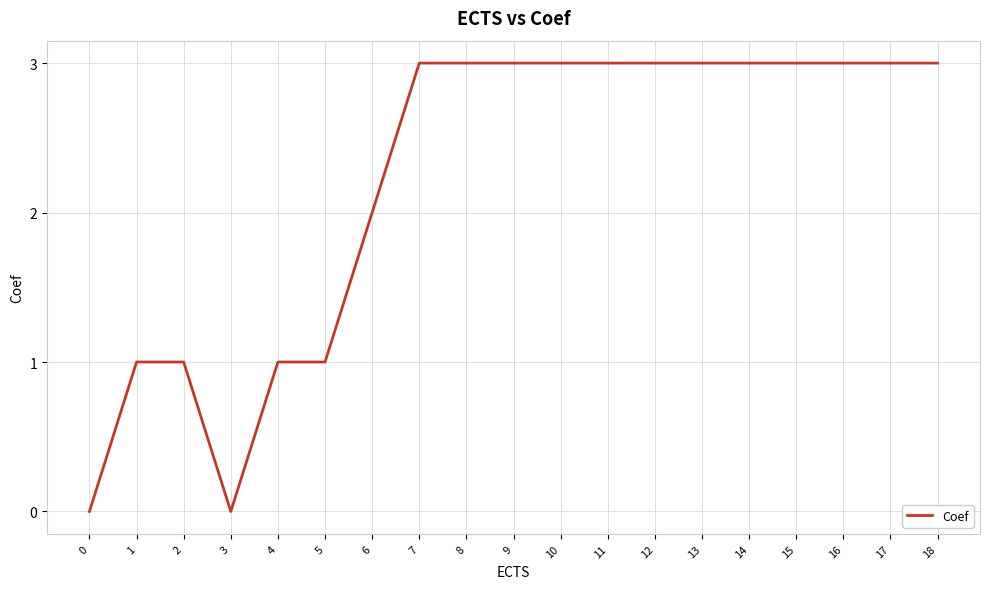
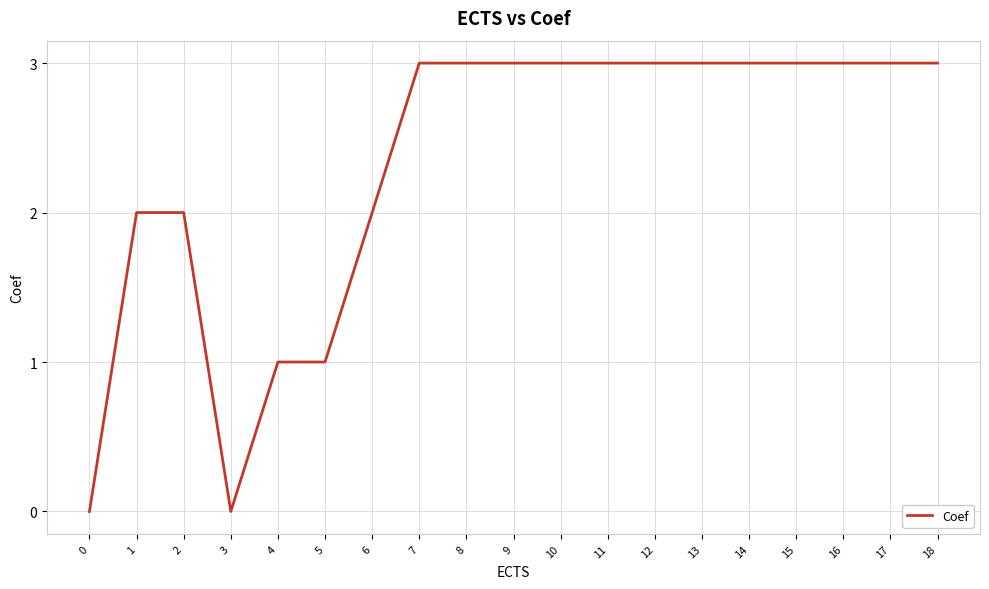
1: 1 -> 2
2: 1 -> 2
